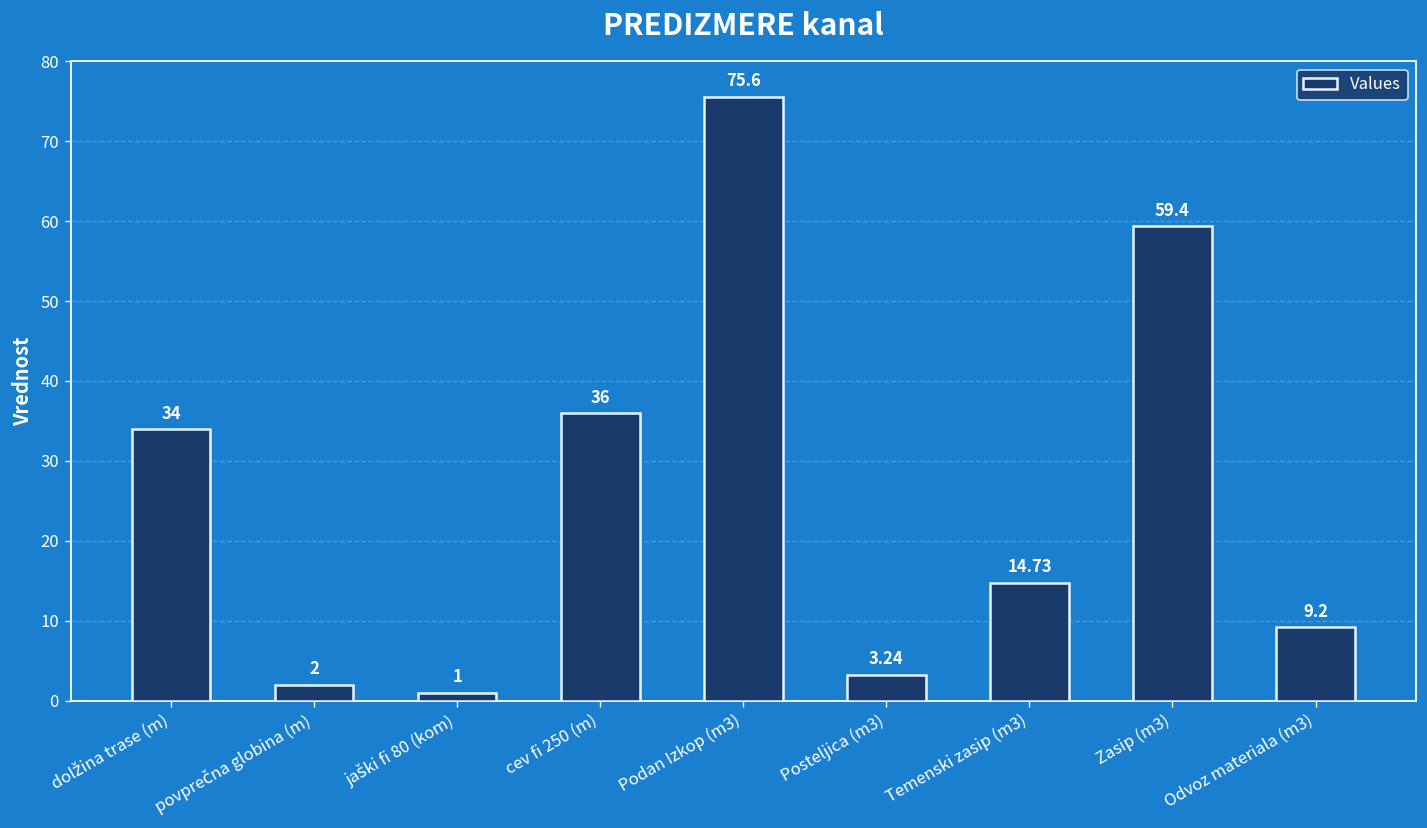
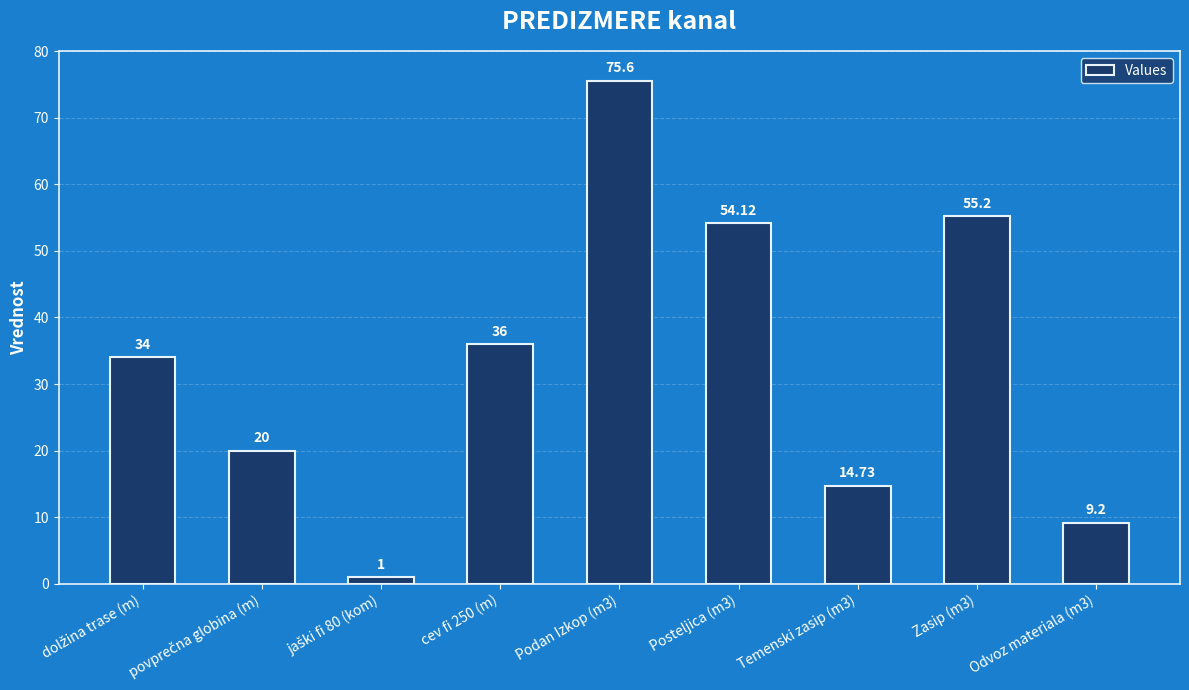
povprečna globina (m): 2 -> 20
Posteljica (m3): 3.24 -> 54.12
Zasip (m3): 59.4 -> 55.2
